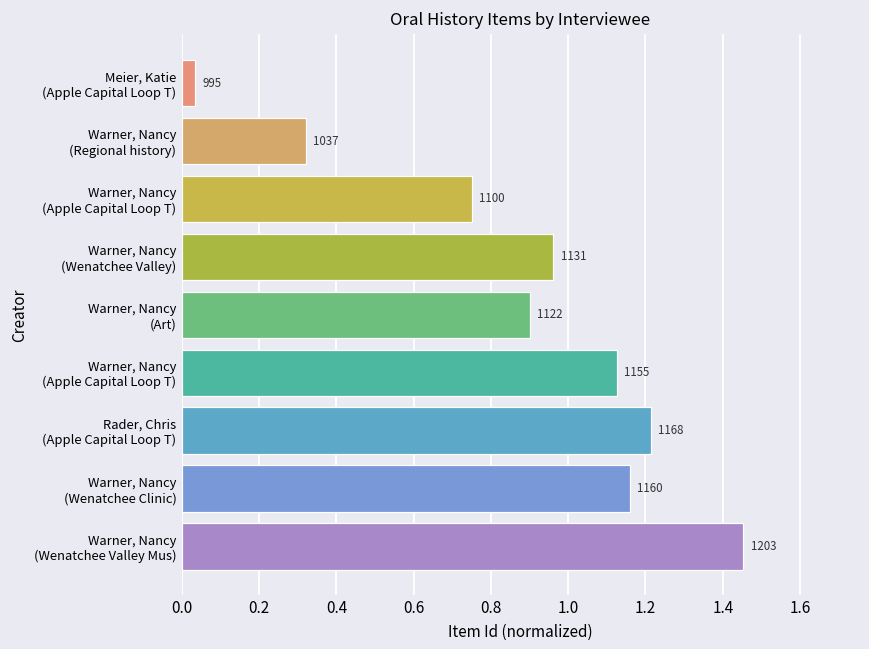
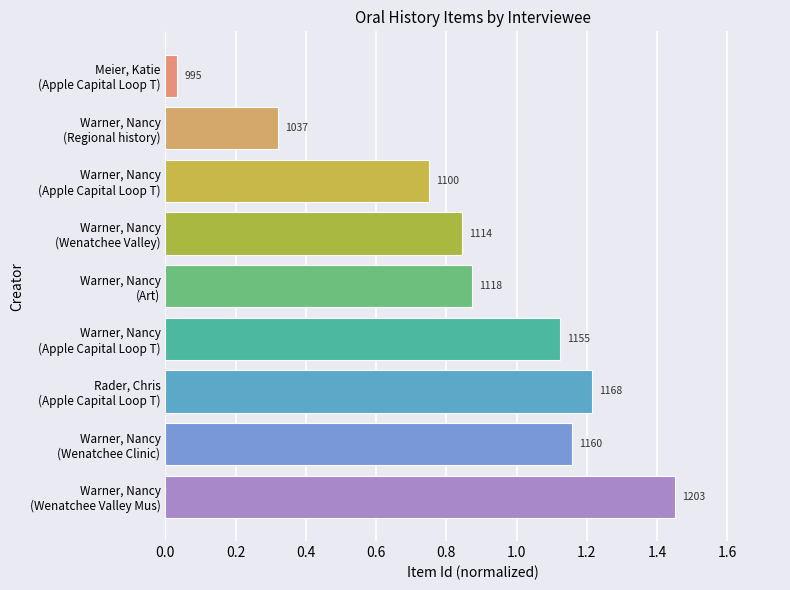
Warner, Nancy (Wenatchee Valley): 1131 -> 1114
Warner, Nancy (Art): 1122 -> 1118
